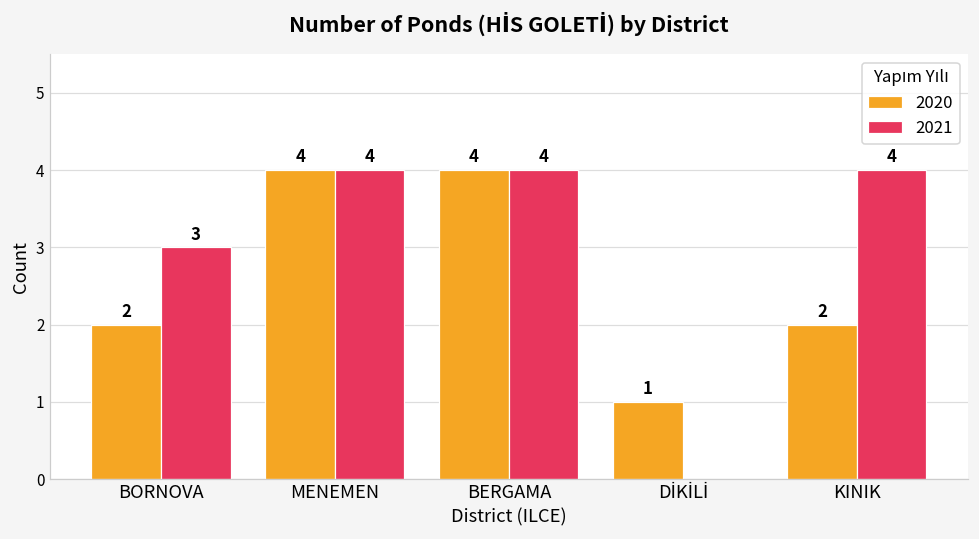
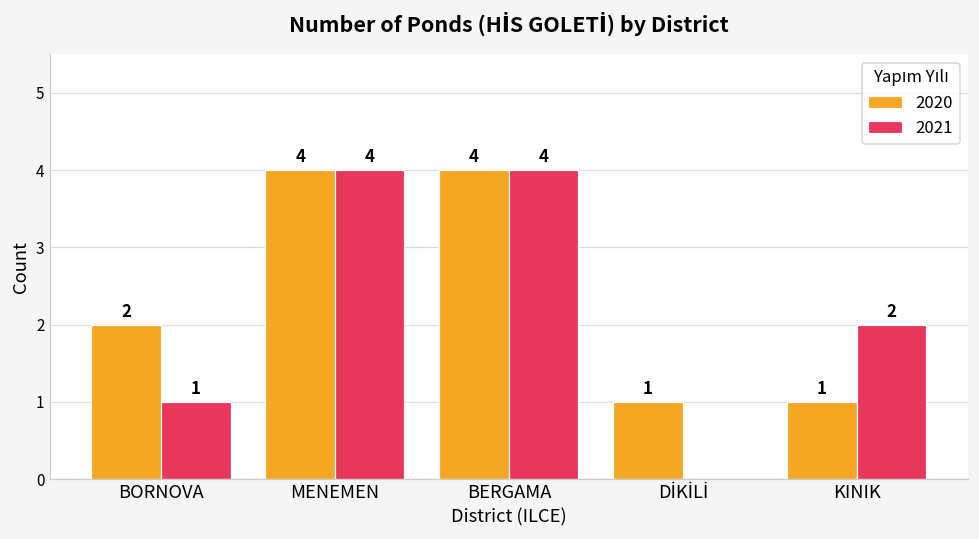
2021, BORNOVA: 3 -> 1
2020, KINIK: 2 -> 1
2021, KINIK: 4 -> 2
